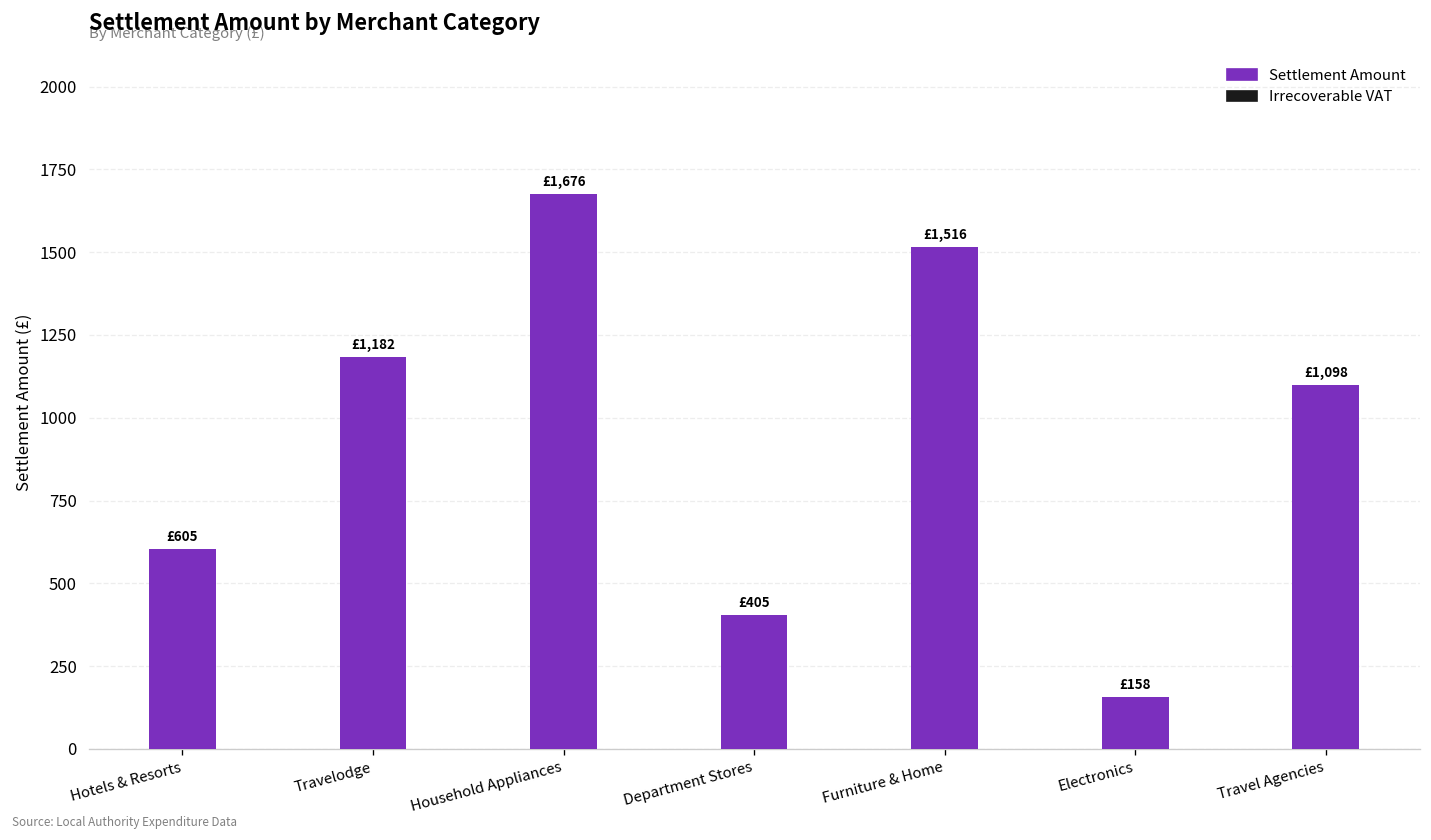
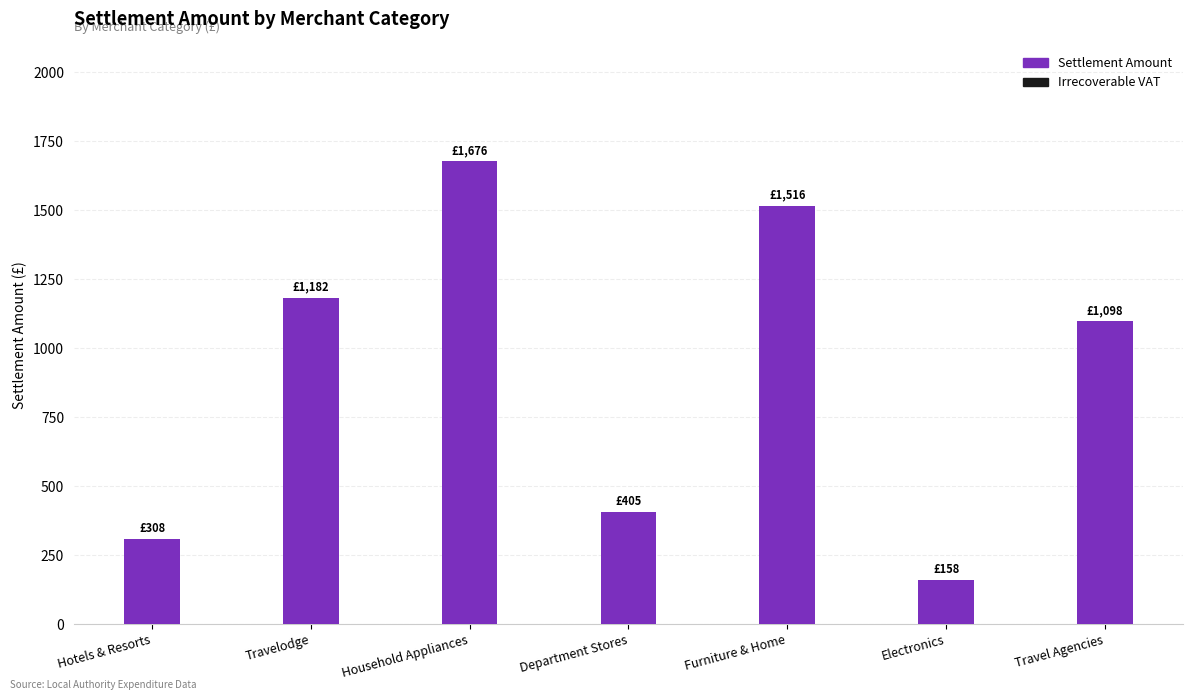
Settlement Amount, Hotels & Resorts: £605 -> £308
